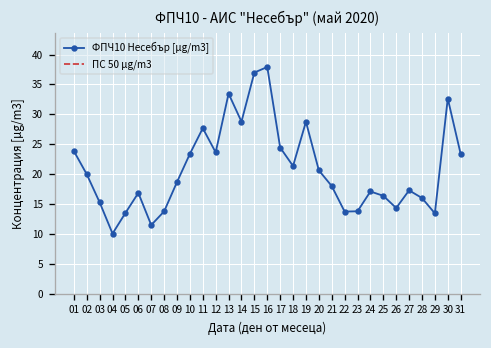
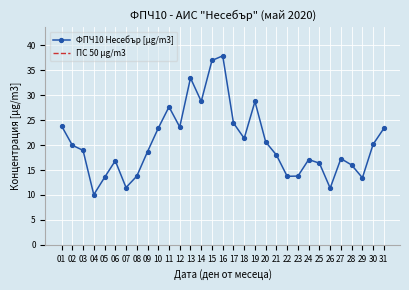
03: 15 -> 19
26: 14 -> 11
30: 33 -> 20
